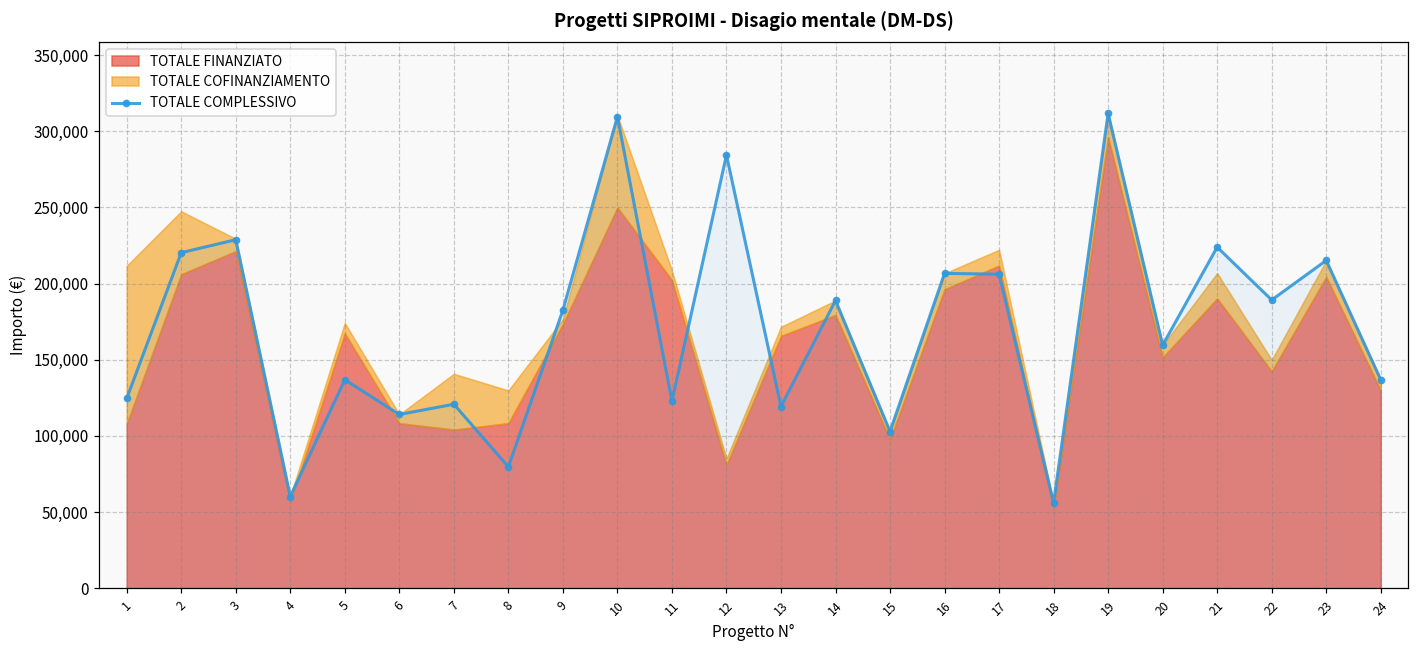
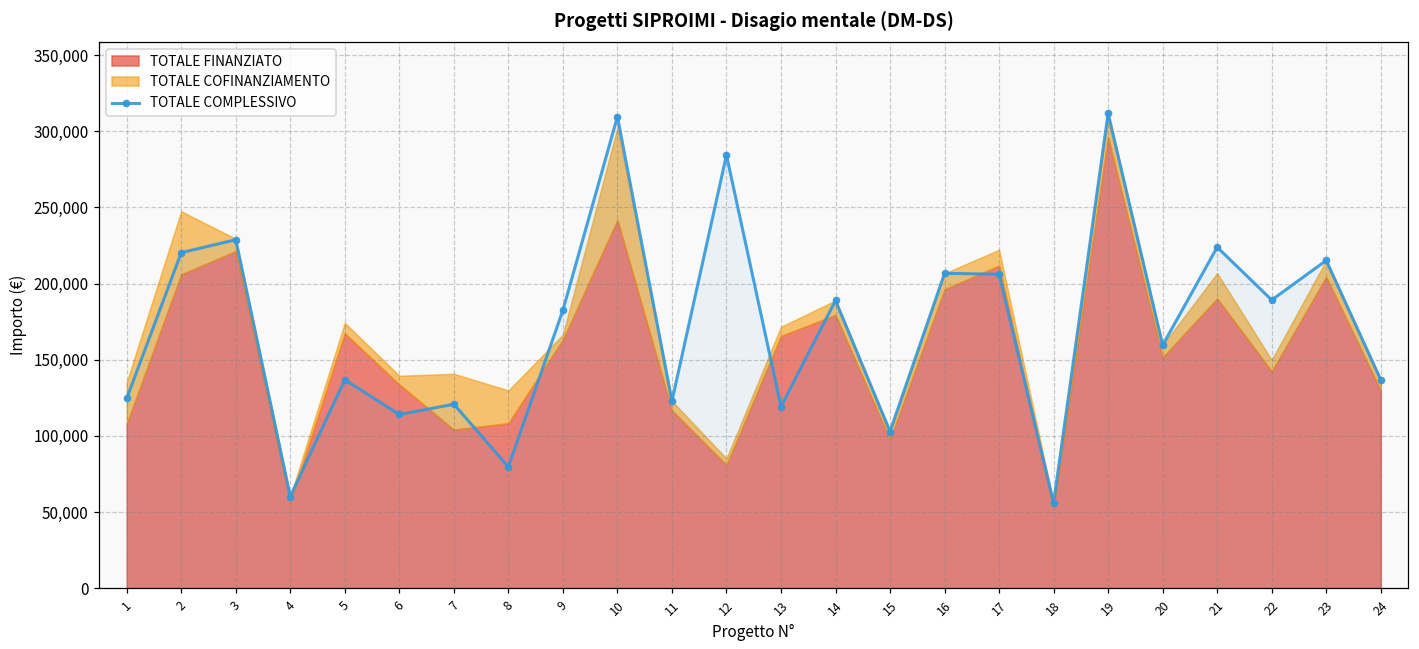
TOTALE COFINANZIAMENTO, 1: 104,000 -> 27,000
TOTALE FINANZIATO, 6: 108,000 -> 134,000
TOTALE FINANZIATO, 9: 173,000 -> 163,000
TOTALE FINANZIATO, 10: 250,000 -> 242,000
TOTALE FINANZIATO, 11: 202,000 -> 117,000
